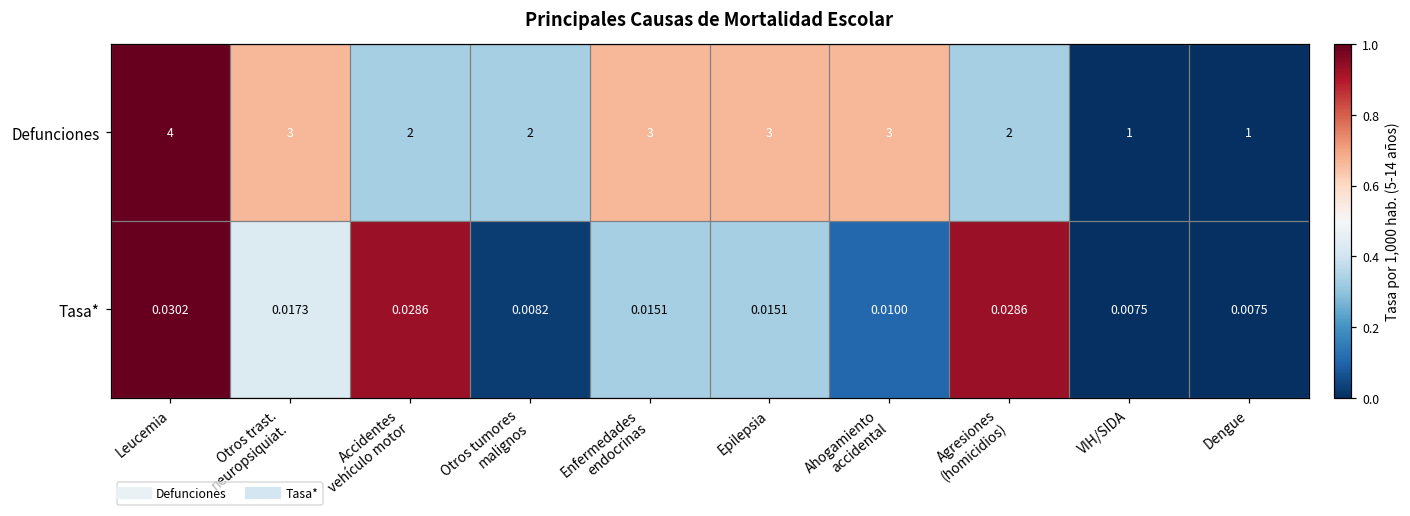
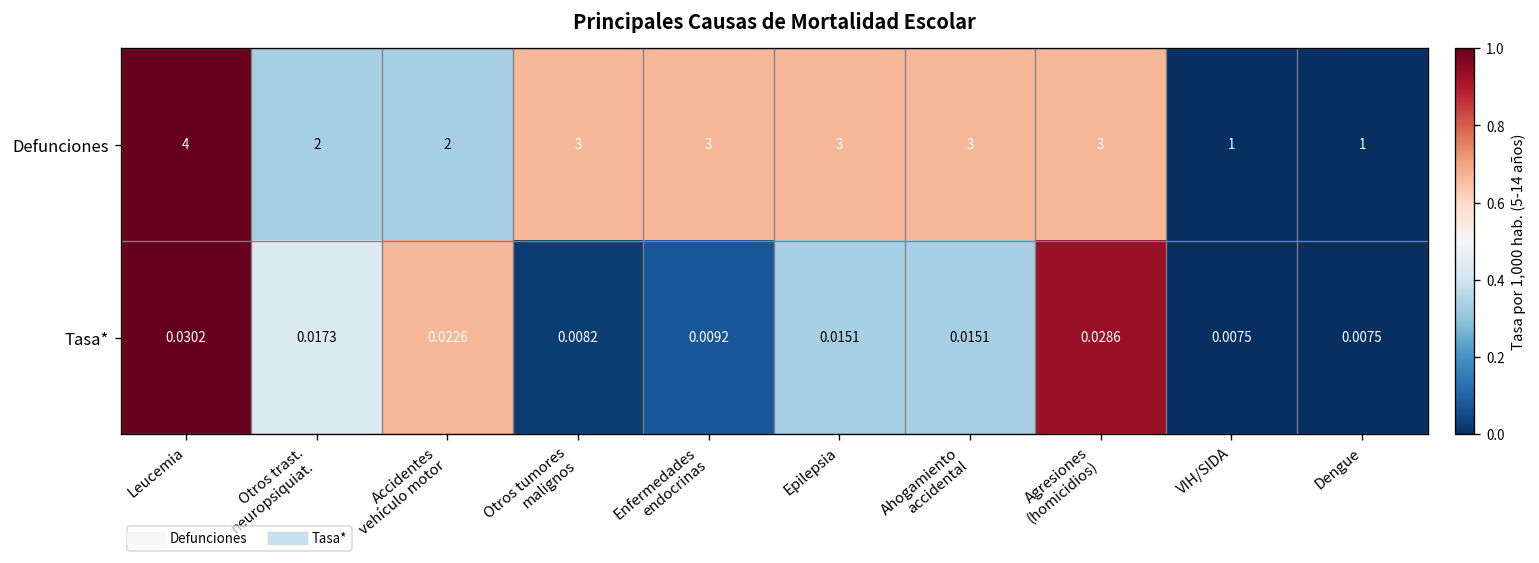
Defunciones, Otros trast. neuropsiquiat.: 3 -> 2
Defunciones, Otros tumores malignos: 2 -> 3
Defunciones, Agresiones (homicidios): 2 -> 3
Tasa*, Accidentes vehículo motor: 0.0286 -> 0.0226
Tasa*, Enfermedades endocrinas: 0.0151 -> 0.0092
Tasa*, Ahogamiento accidental: 0.0100 -> 0.0151
